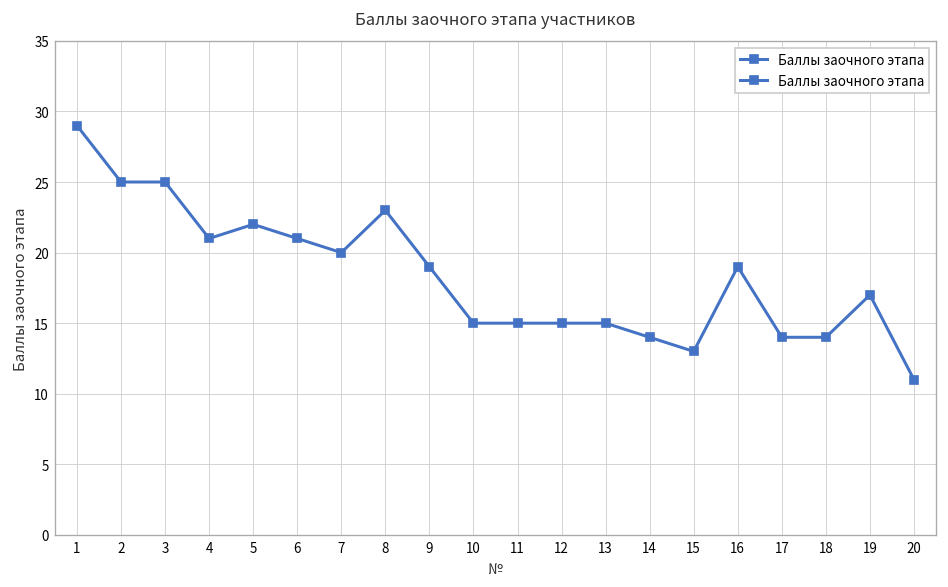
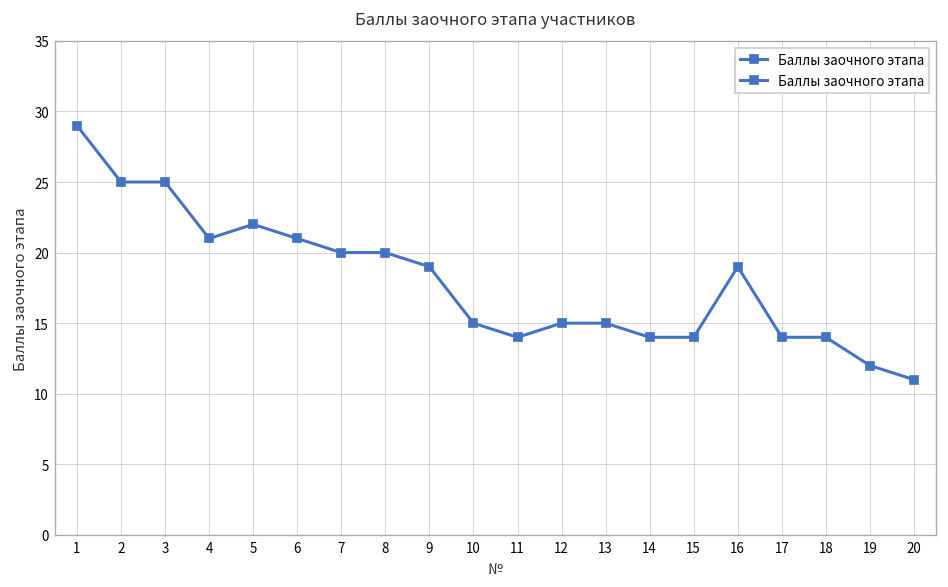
8: 23 -> 20
11: 15 -> 14
15: 13 -> 14
19: 17 -> 12
